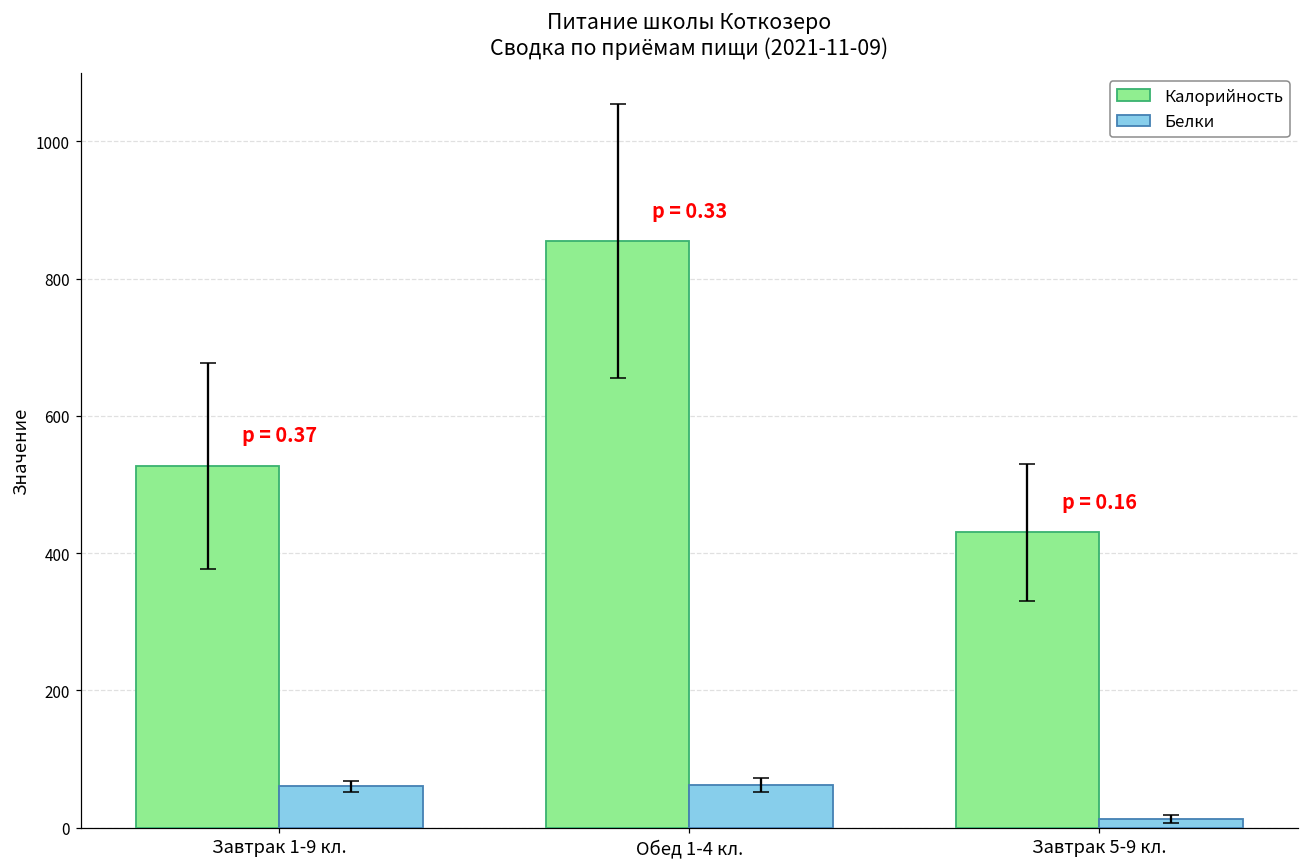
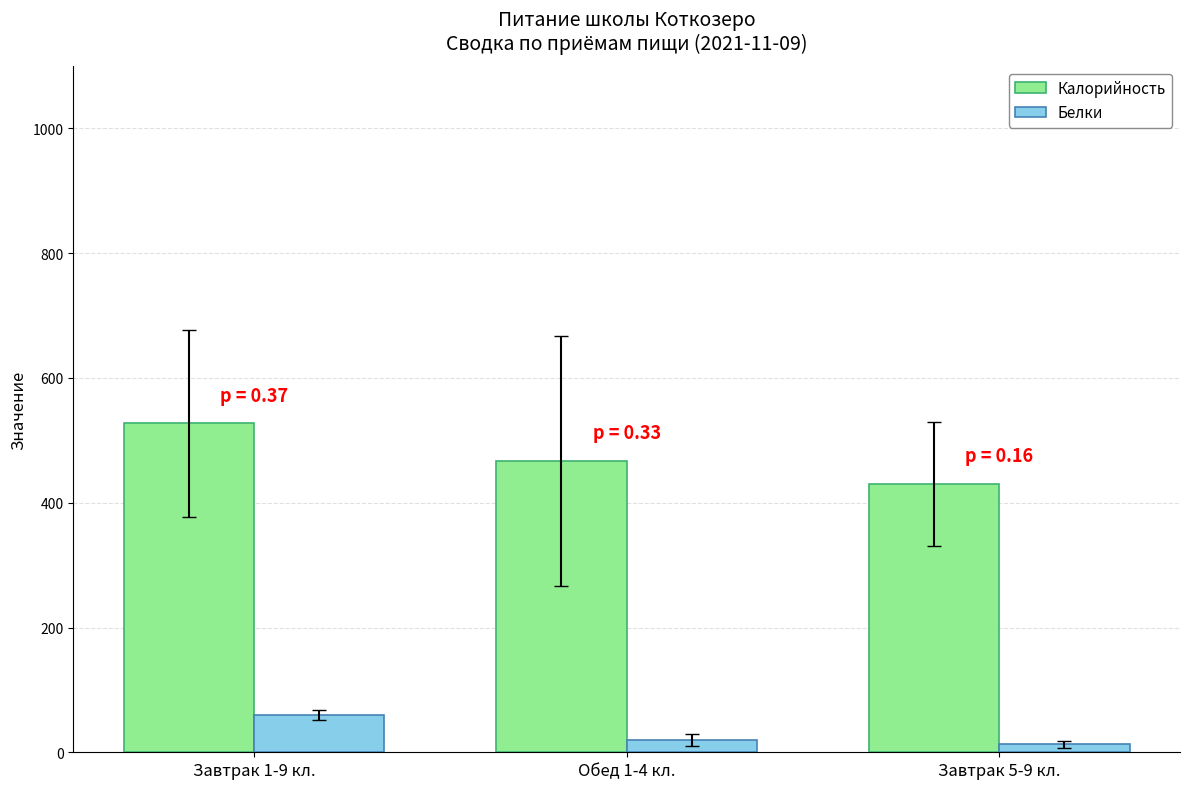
Калорийность, Обед 1-4 кл.: 850 -> 470
Белки, Обед 1-4 кл.: 60 -> 20
